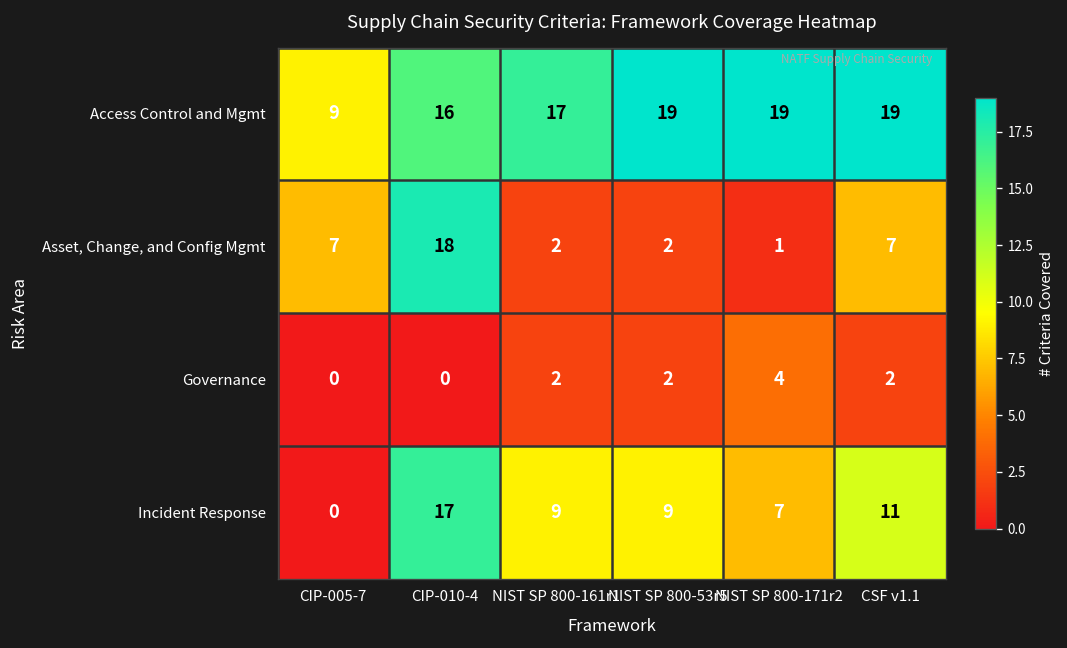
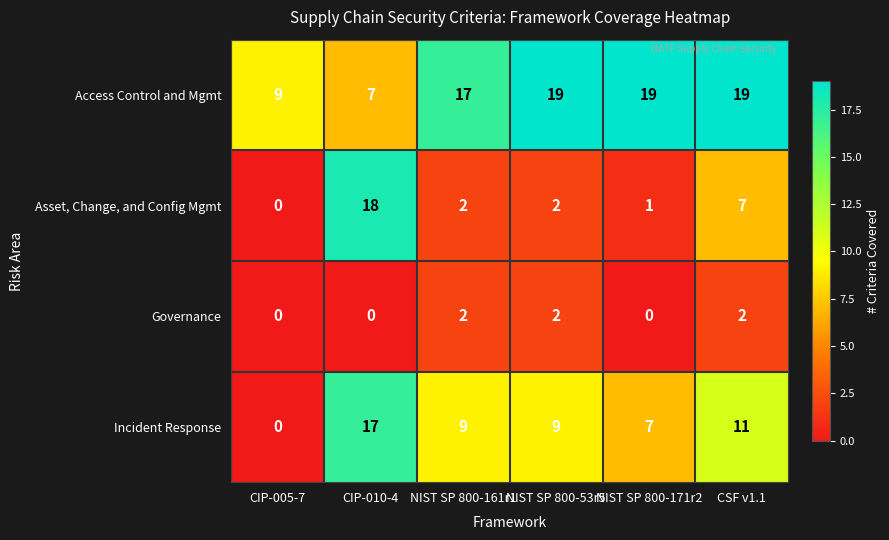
Access Control and Mgmt, CIP-010-4: 16 -> 7
Asset, Change, and Config Mgmt, CIP-005-7: 7 -> 0
Governance, NIST SP 800-171r2: 4 -> 0
